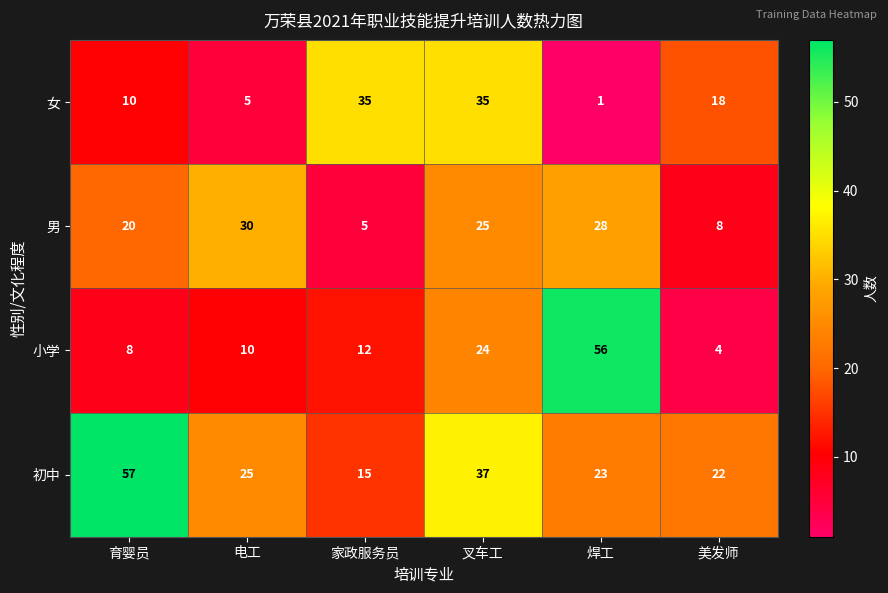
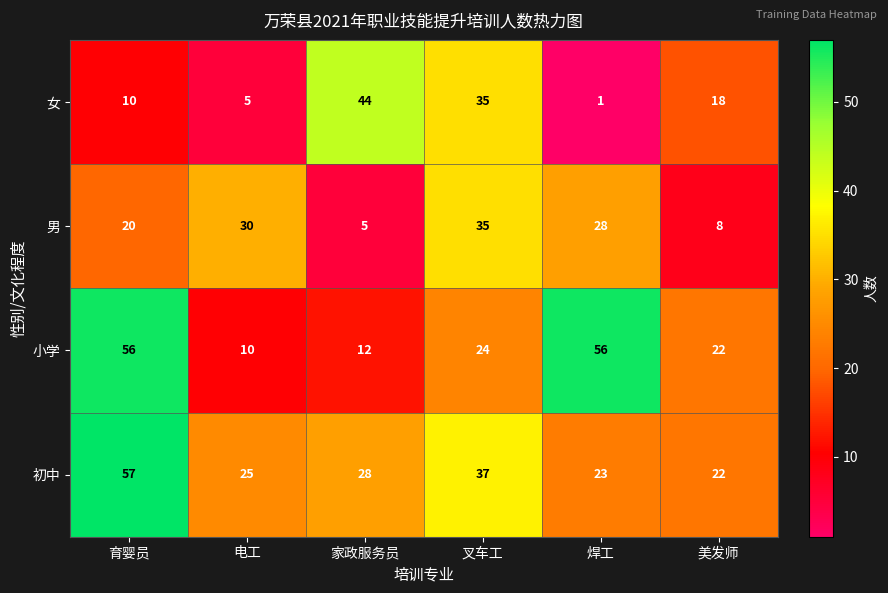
女, 家政服务员: 35 -> 44
男, 叉车工: 25 -> 35
小学, 育婴员: 8 -> 56
小学, 美发师: 4 -> 22
初中, 家政服务员: 15 -> 28
